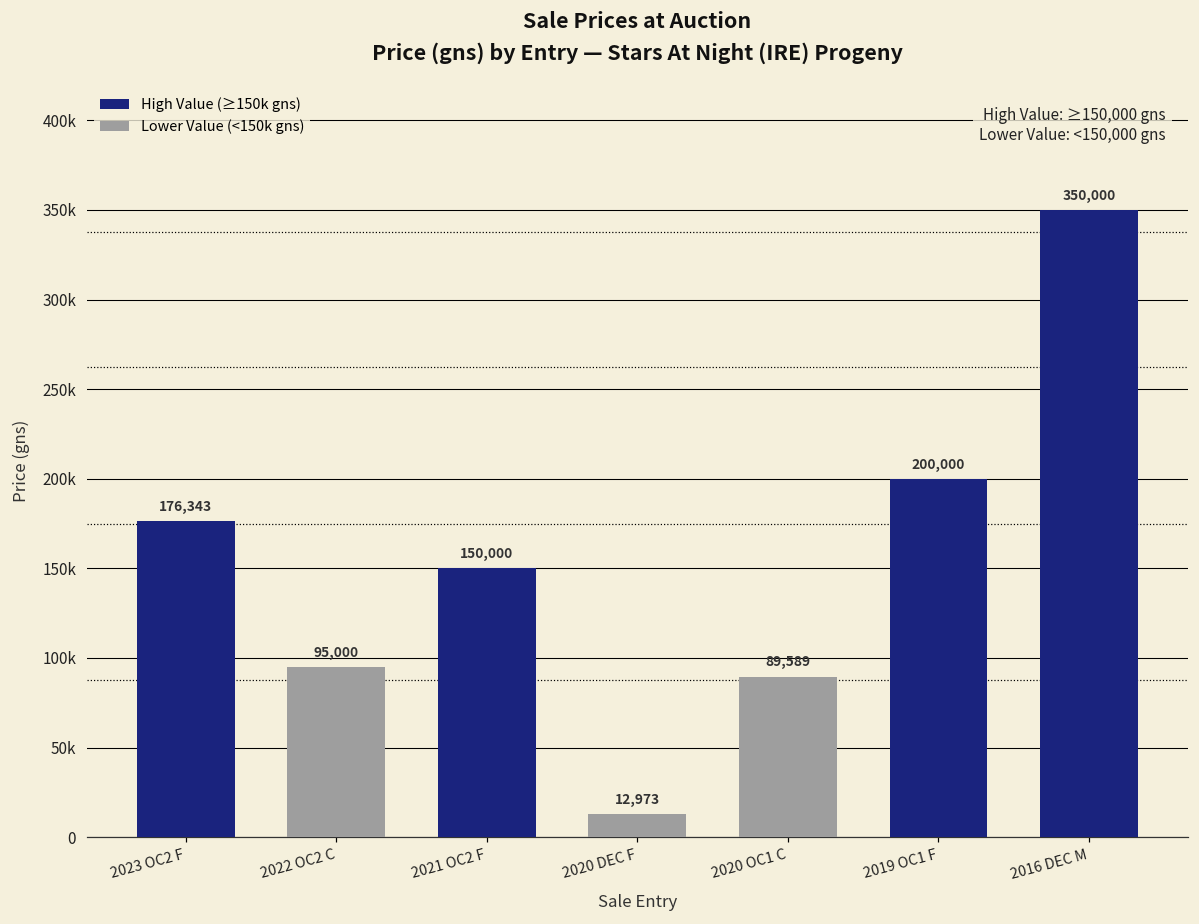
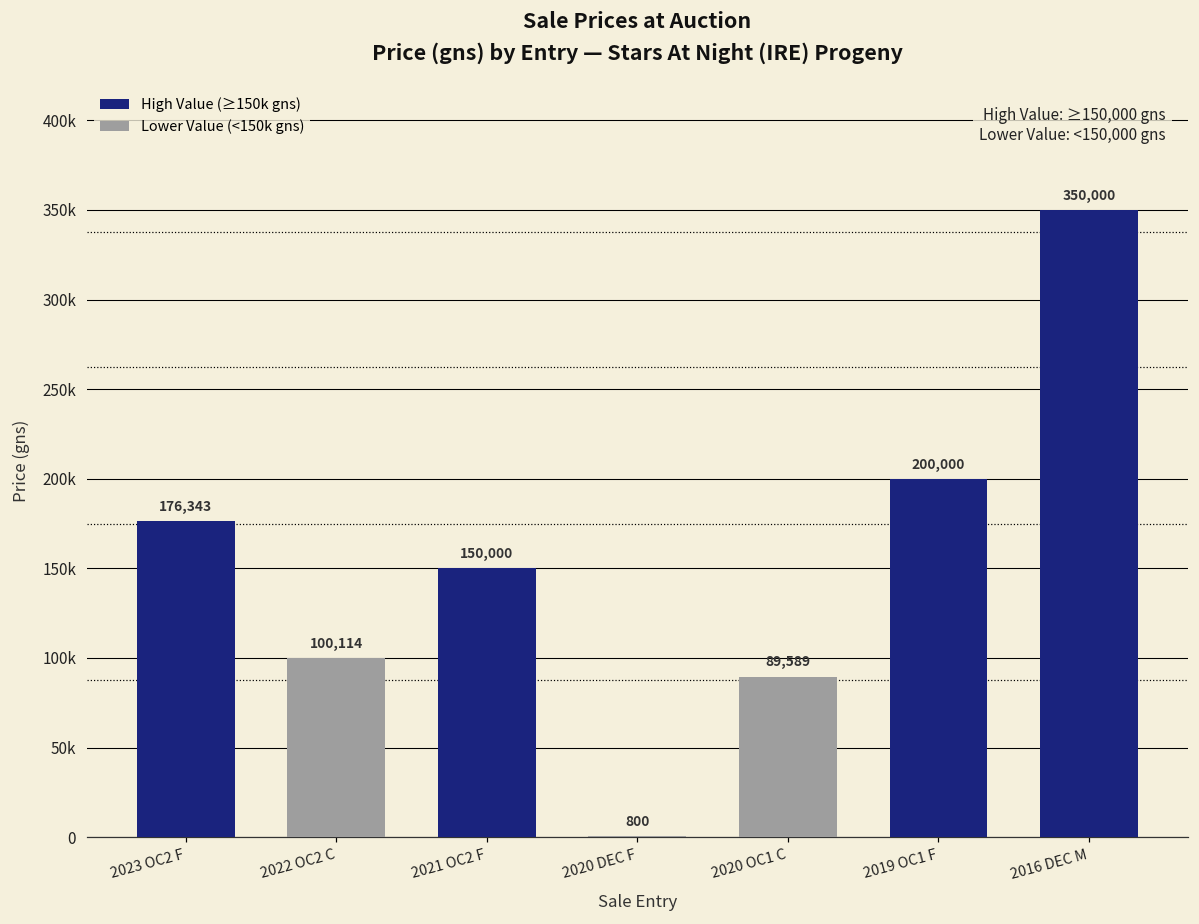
Lower Value (<150k gns), 2022 OC2 C: 95,000 -> 100,114
Lower Value (<150k gns), 2020 DEC F: 12,973 -> 800
